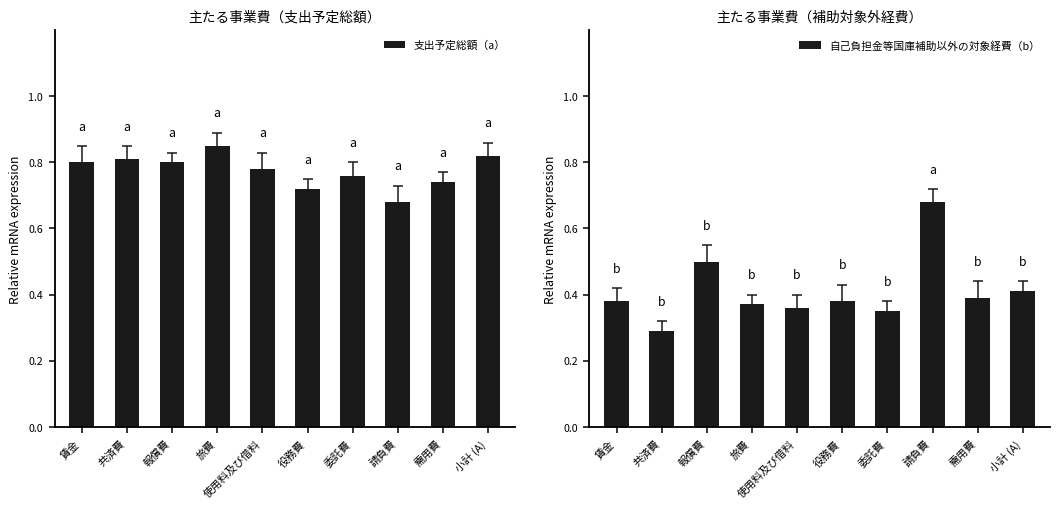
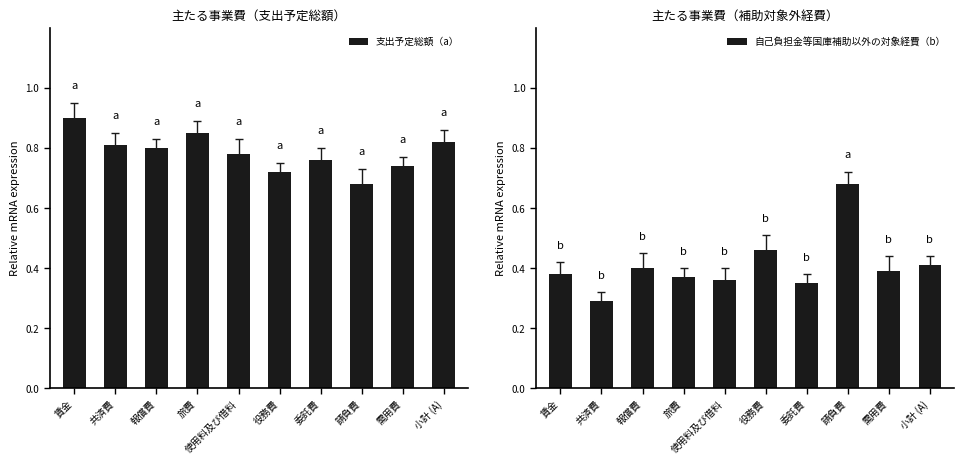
主たる事業費（支出予定総額）, 支出予定総額（a）, 賃金: 0.8 -> 0.9
主たる事業費（補助対象外経費）, 自己負担金等国庫補助以外の対象経費（b）, 報償費: 0.5 -> 0.4
主たる事業費（補助対象外経費）, 自己負担金等国庫補助以外の対象経費（b）, 役務費: 0.38 -> 0.46
